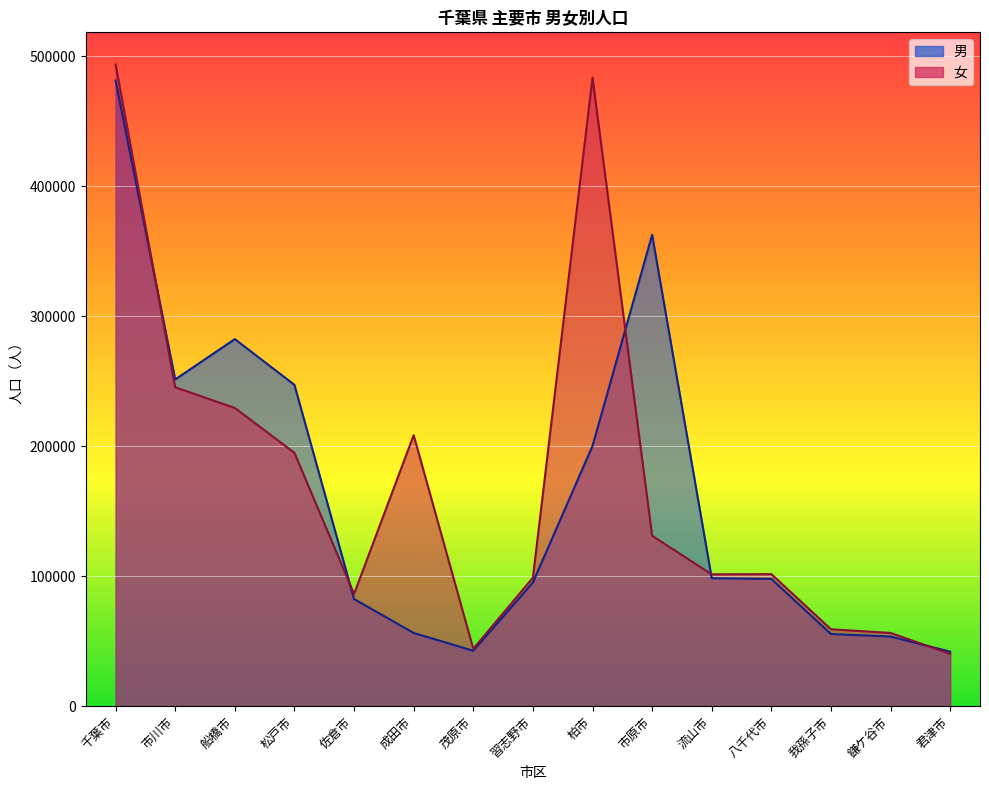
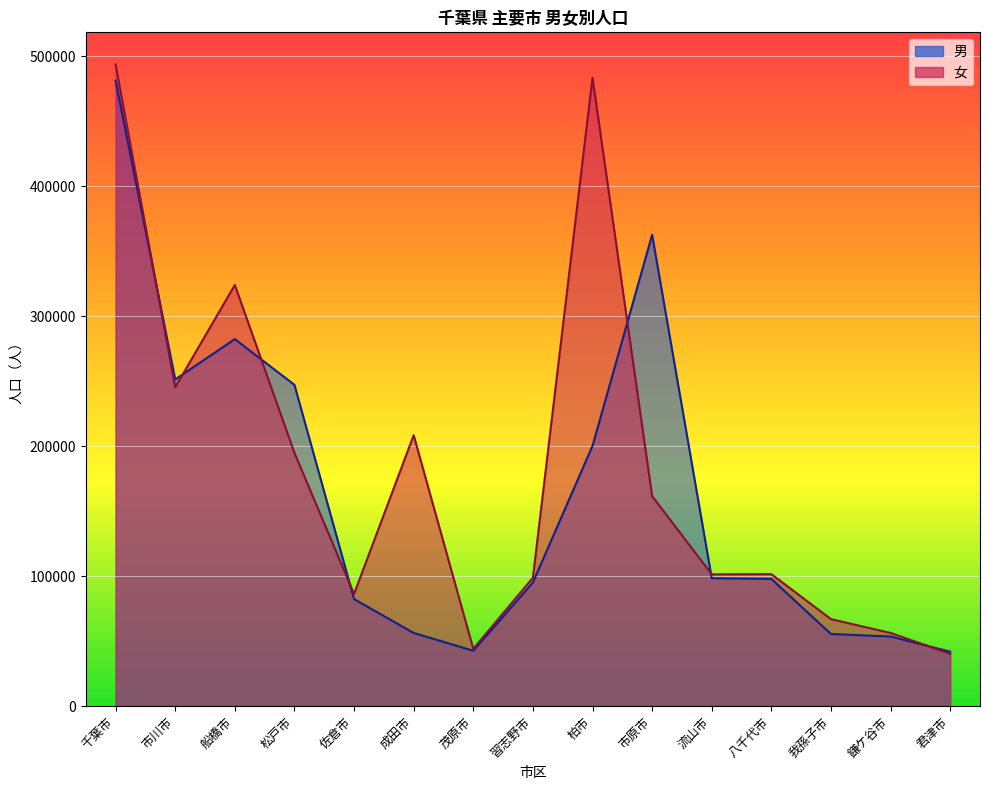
女, 船橋市: 229000 -> 324000
女, 市原市: 131000 -> 162000
女, 我孫子市: 59000 -> 67000
